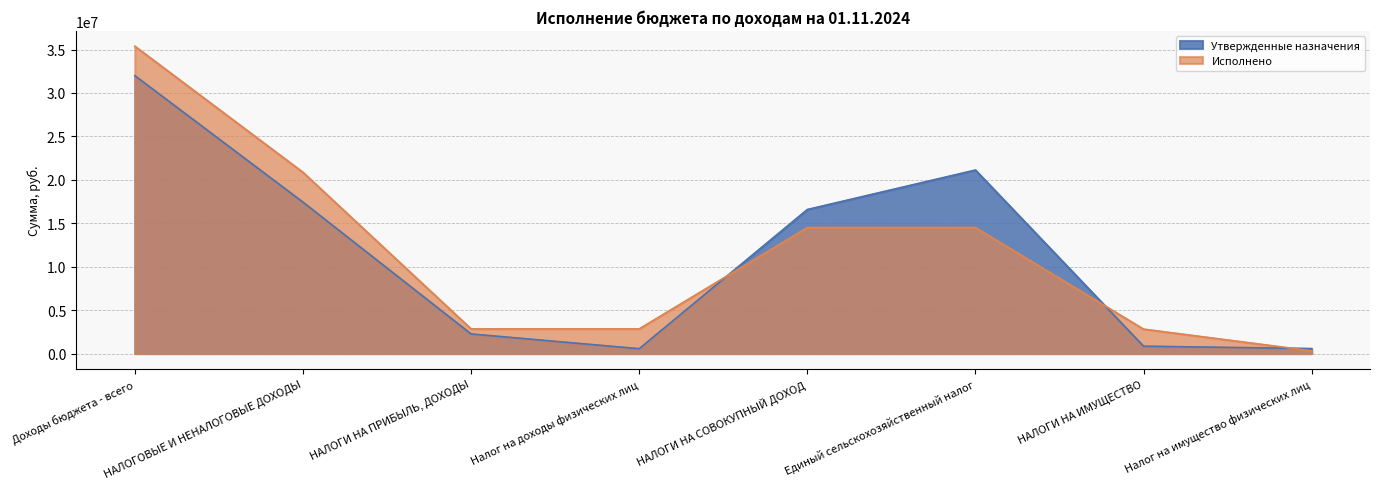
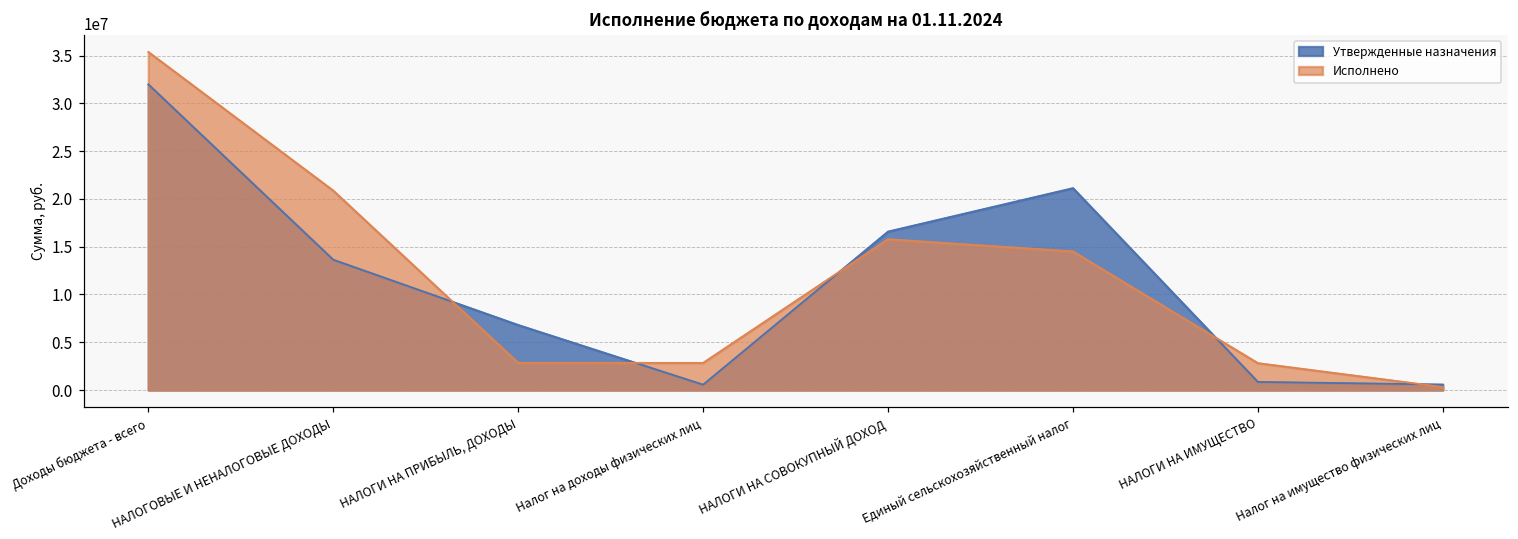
Утвержденные назначения, НАЛОГОВЫЕ И НЕНАЛОГОВЫЕ ДОХОДЫ: 17000000 -> 14000000
Утвержденные назначения, НАЛОГИ НА ПРИБЫЛЬ, ДОХОДЫ: 2000000 -> 7000000
Исполнено, НАЛОГИ НА СОВОКУПНЫЙ ДОХОД: 15000000 -> 16000000
